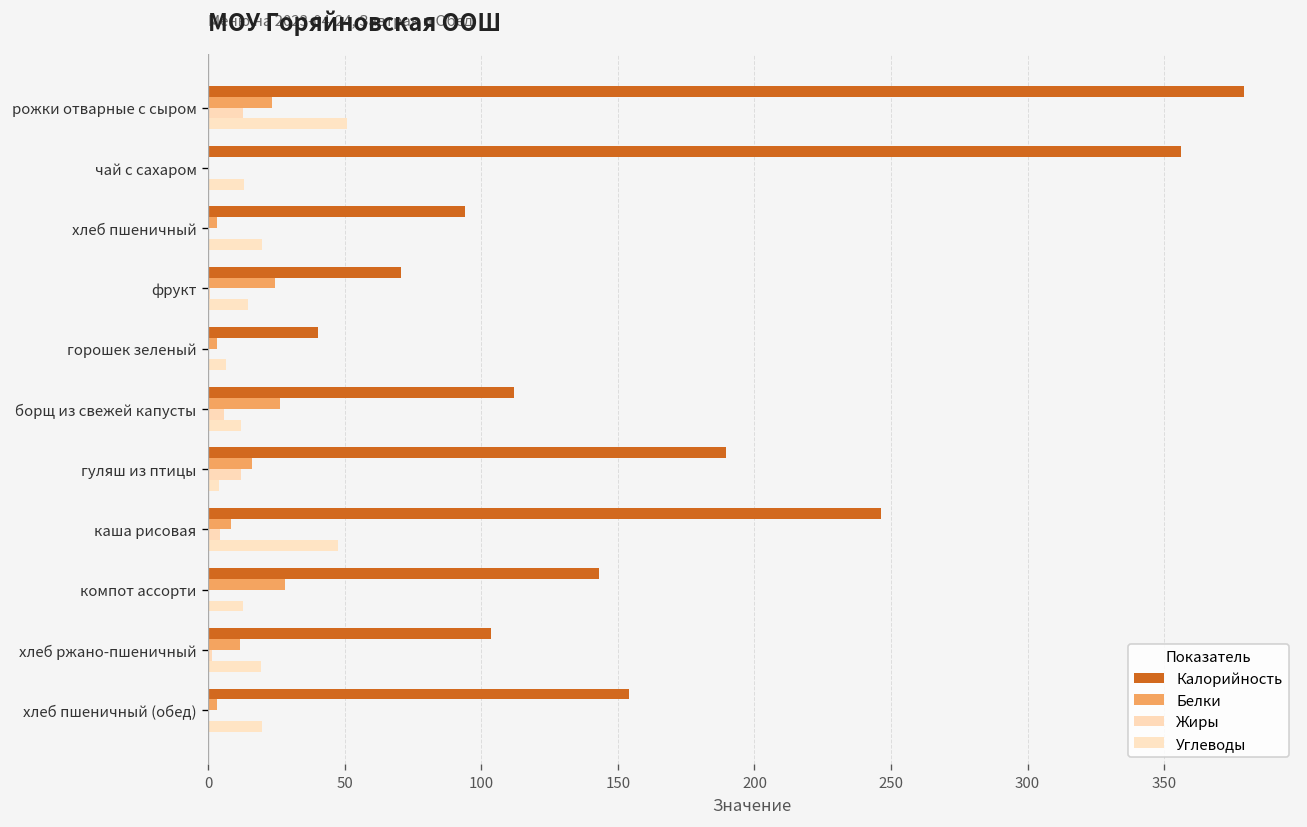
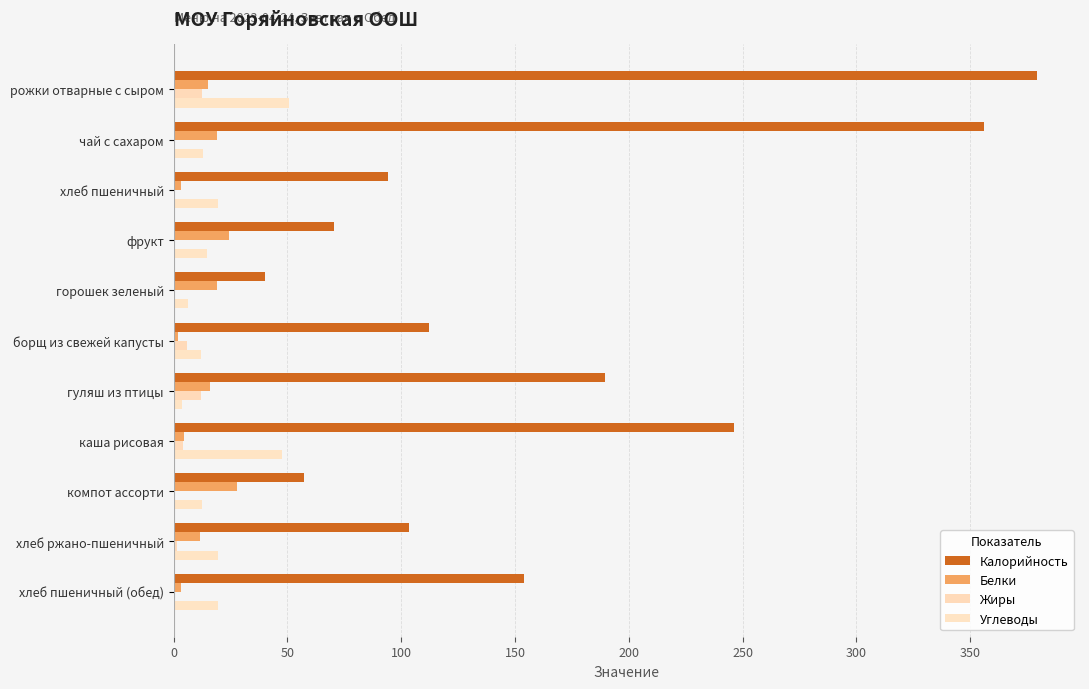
Белки, рожки отварные с сыром: 23 -> 15
Белки, чай с сахаром: 0 -> 19
Белки, горошек зеленый: 3 -> 19
Белки, борщ из свежей капусты: 26 -> 2
Белки, каша рисовая: 8 -> 5
Калорийность, компот ассорти: 143 -> 57
